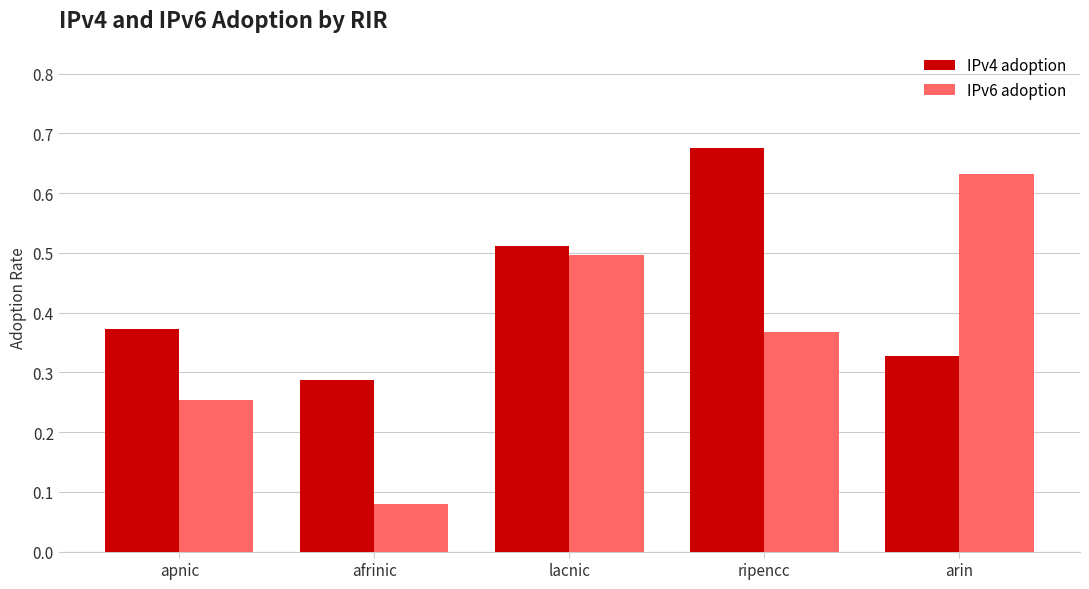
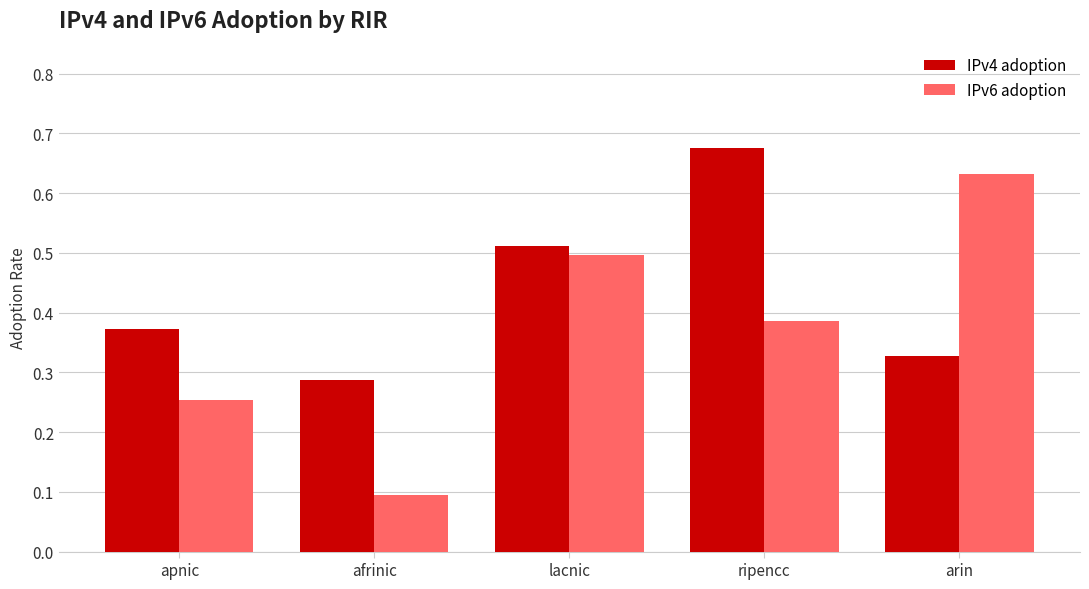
IPv6 adoption, afrinic: 0.08 -> 0.10
IPv6 adoption, ripencc: 0.37 -> 0.39
